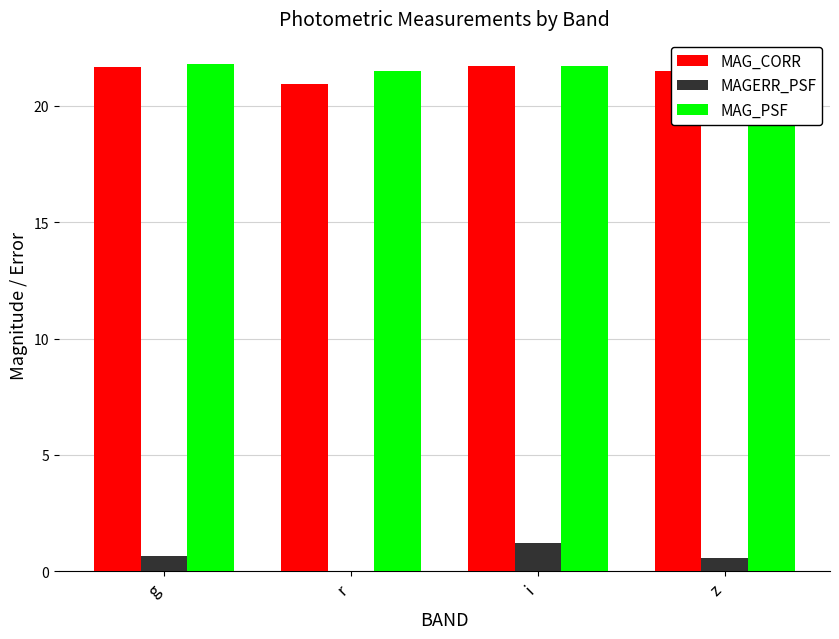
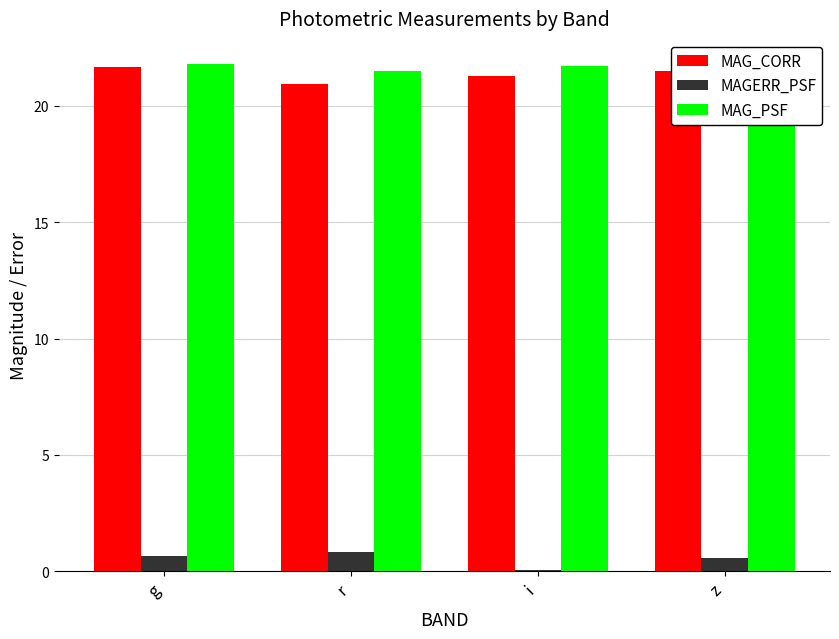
MAGERR_PSF, r: 0.0 -> 0.8
MAG_CORR, i: 21.7 -> 21.3
MAGERR_PSF, i: 1.2 -> 0.0
